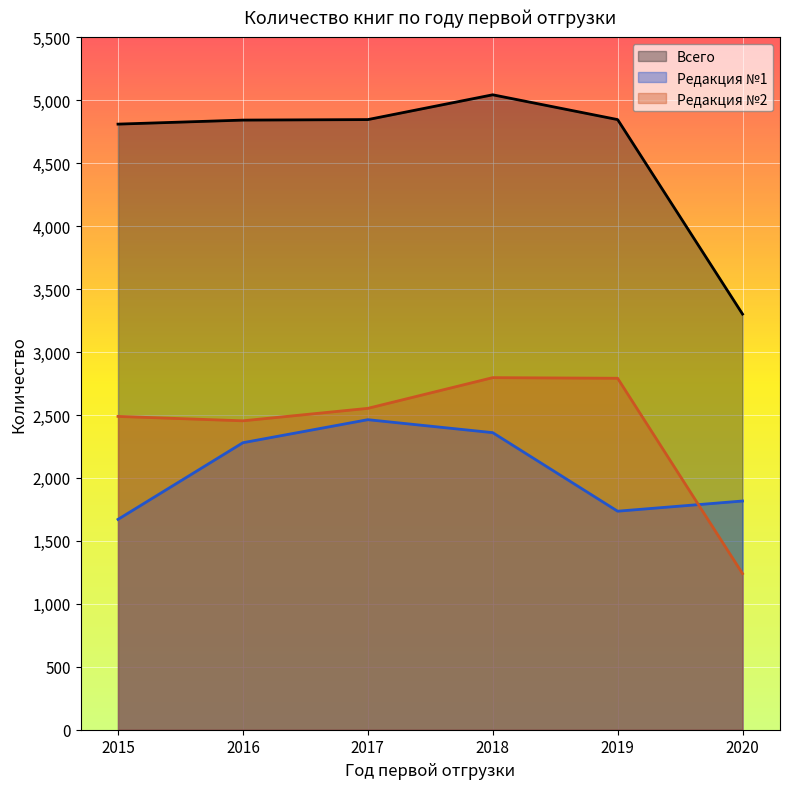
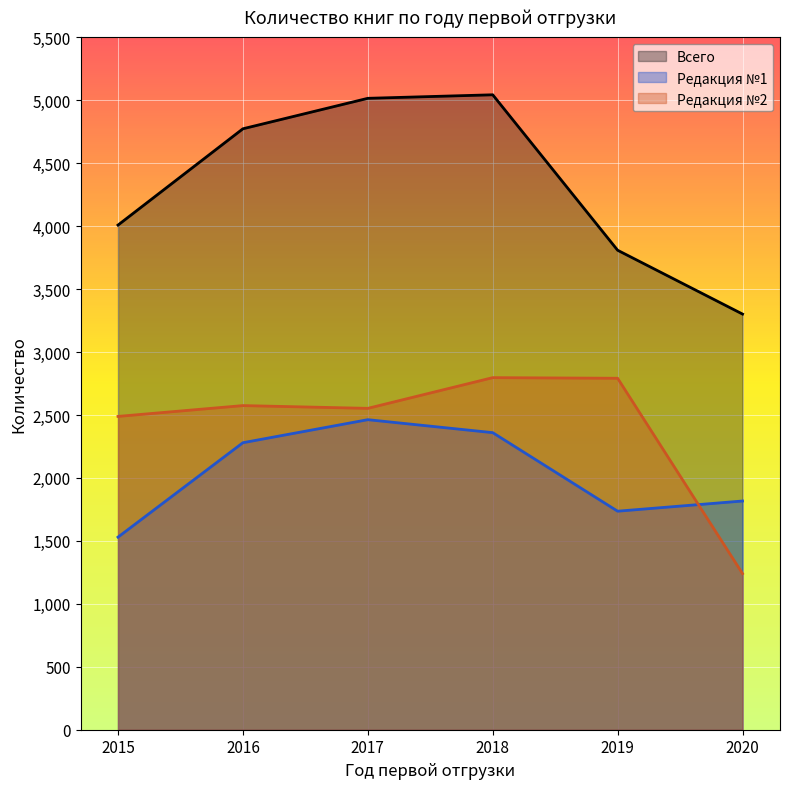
Всего, 2015: 4,810 -> 4,010
Редакция №1, 2015: 1,670 -> 1,530
Всего, 2016: 4,840 -> 4,770
Редакция №2, 2016: 2,450 -> 2,580
Всего, 2017: 4,850 -> 5,020
Всего, 2019: 4,850 -> 3,810
